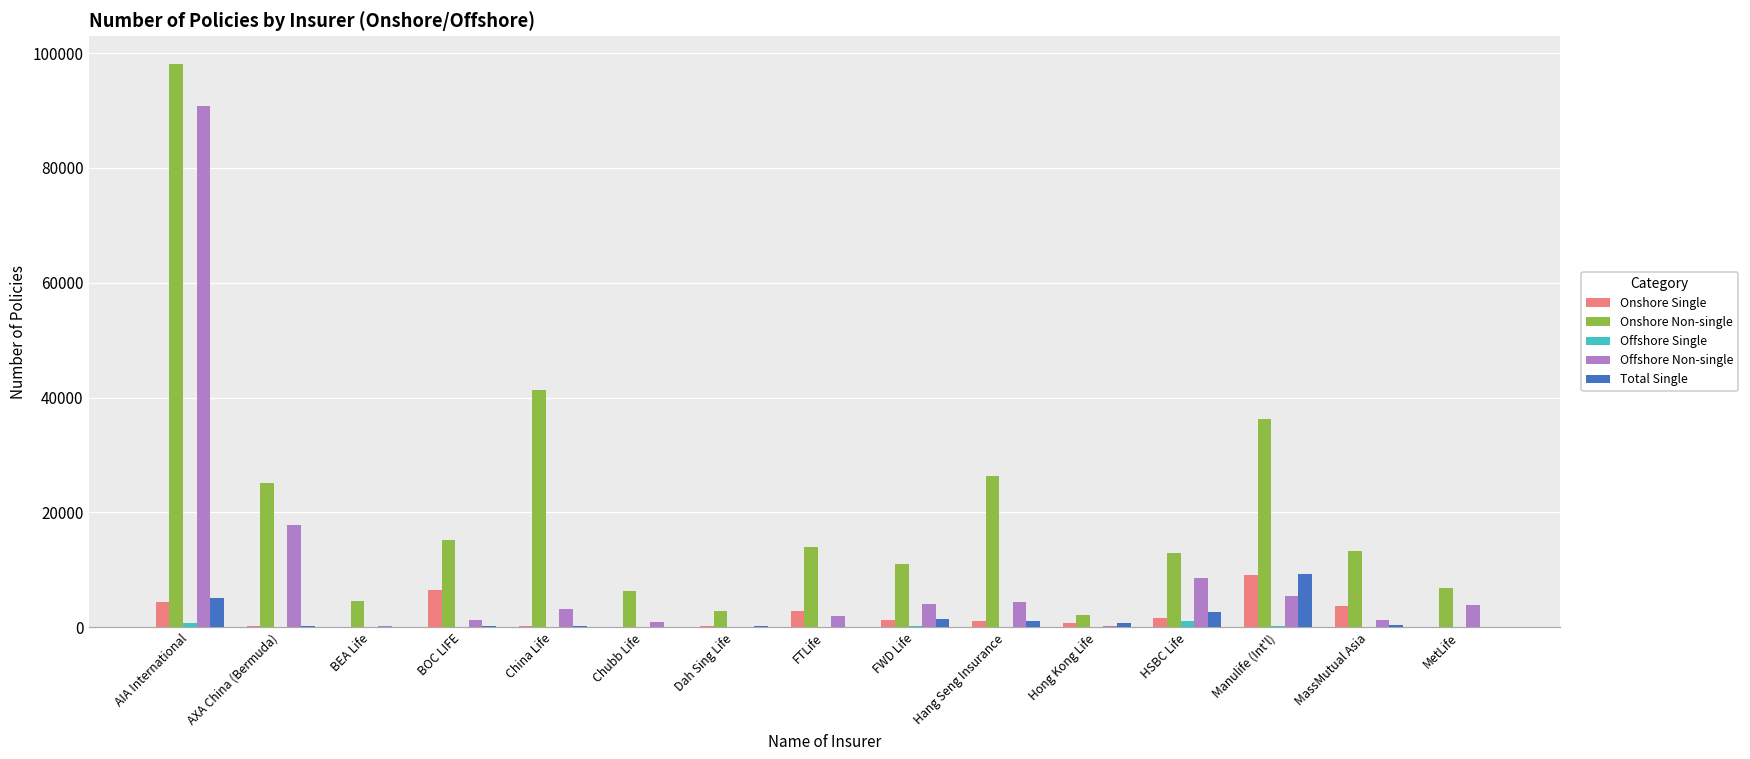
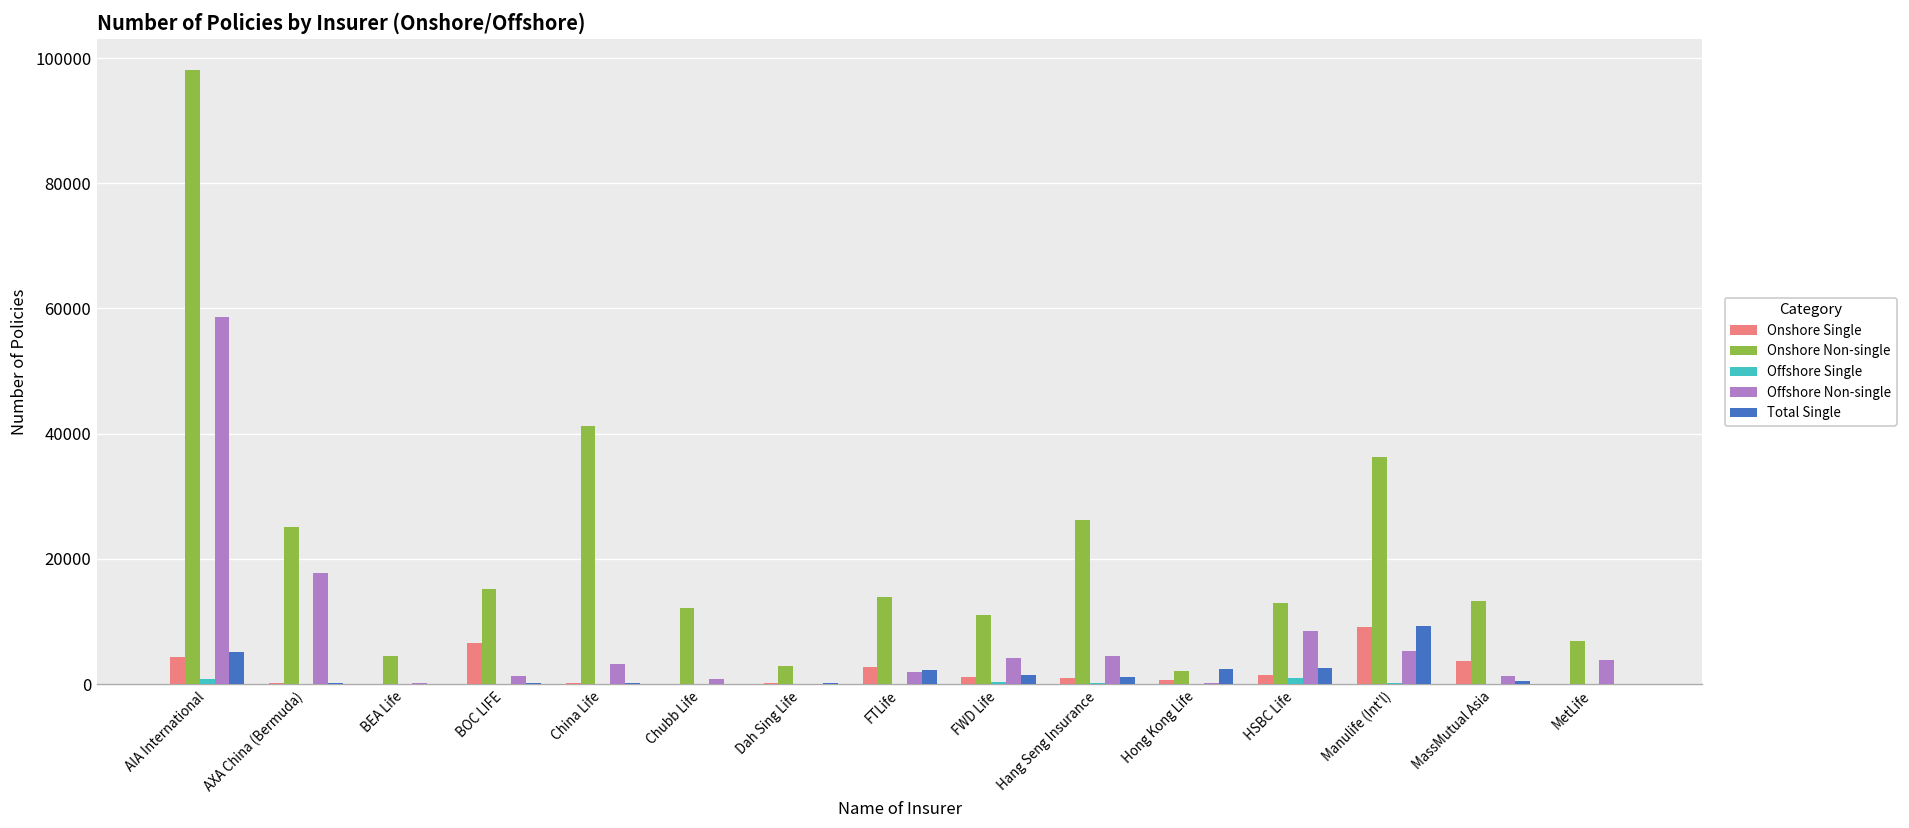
Offshore Non-single, AIA International: 91000 -> 59000
Onshore Non-single, Chubb Life: 6000 -> 12000
Total Single, FTLife: 0 -> 2000
Total Single, Hong Kong Life: 1000 -> 2000
